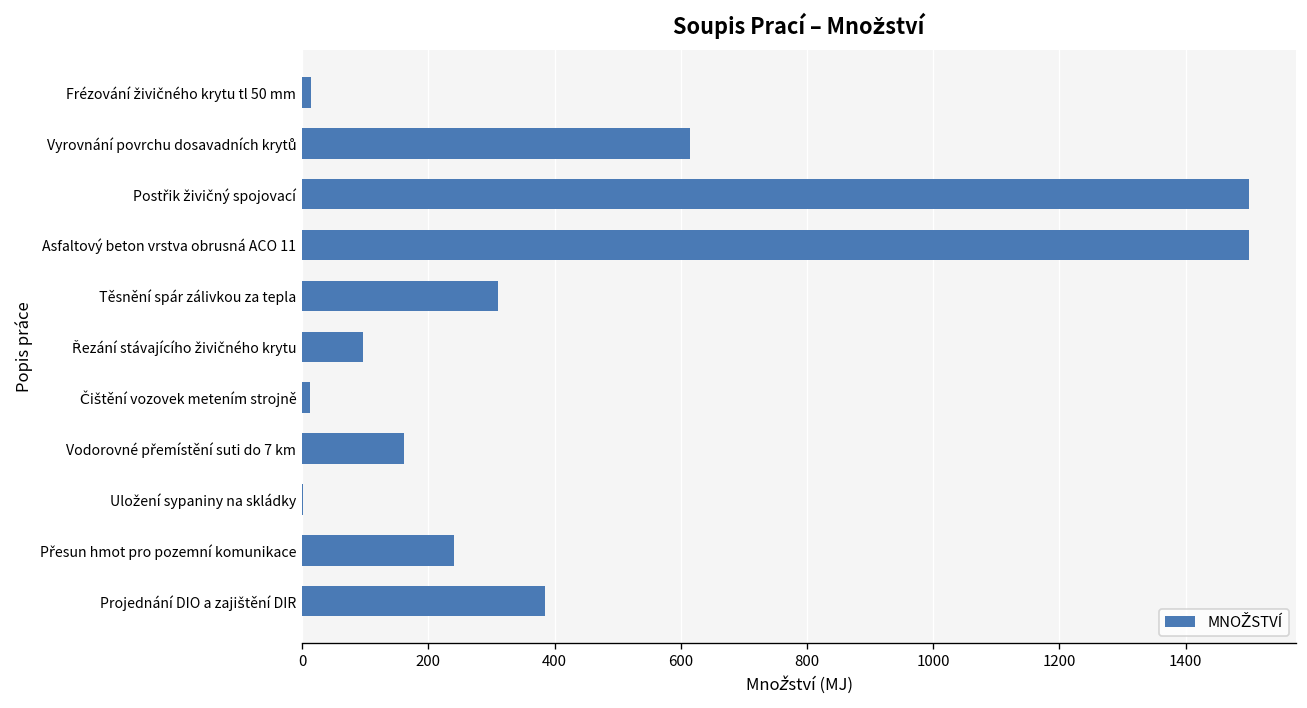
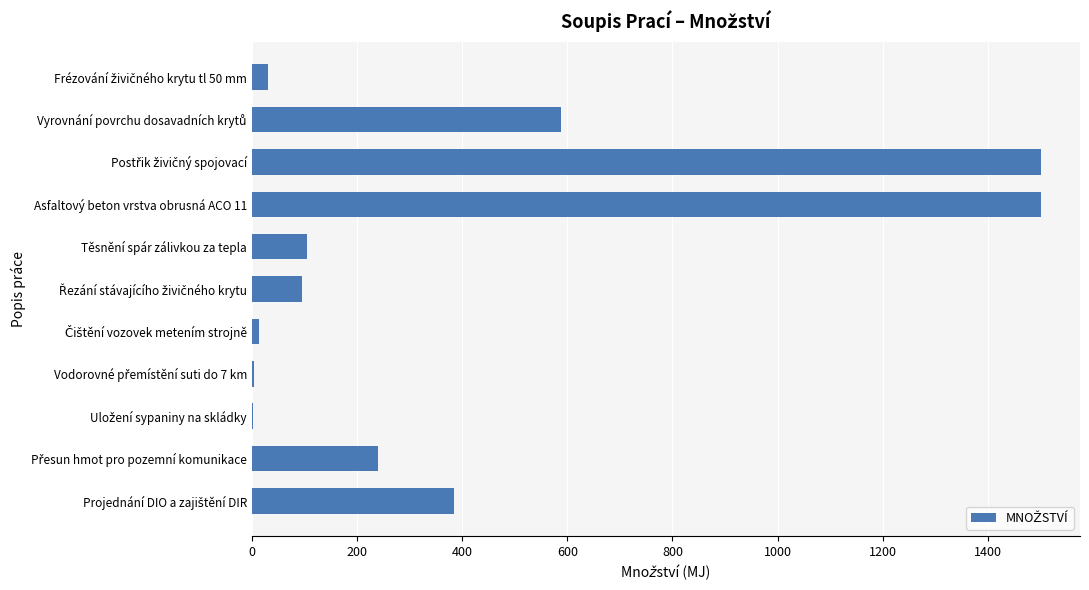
Frézování živičného krytu tl 50 mm: 10 -> 30
Vyrovnání povrchu dosavadních krytů: 610 -> 590
Těsnění spár zálivkou za tepla: 310 -> 110
Vodorovné přemístění suti do 7 km: 160 -> 0
